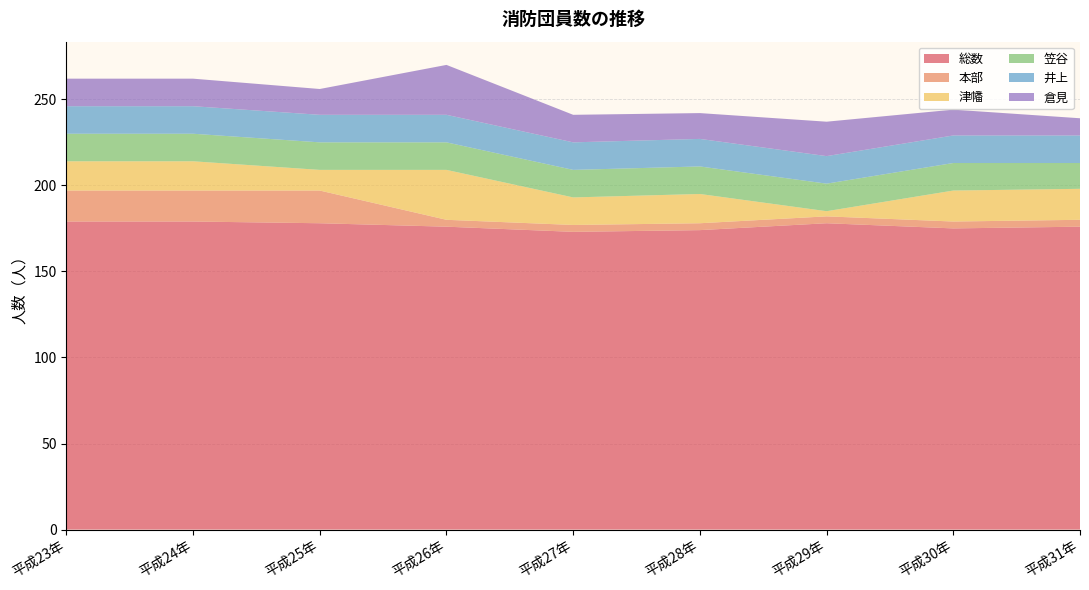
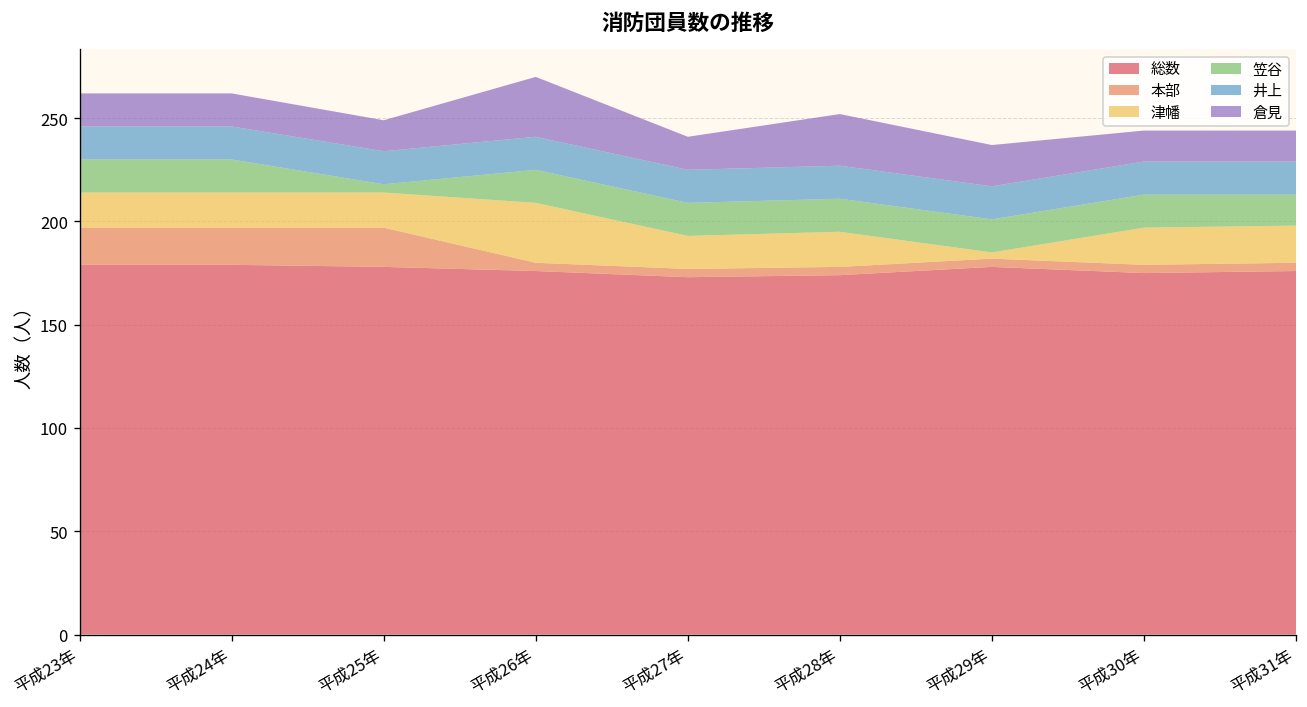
津幡, 平成25年: 12 -> 17
笠谷, 平成25年: 16 -> 4
倉見, 平成28年: 15 -> 25
倉見, 平成31年: 10 -> 15
